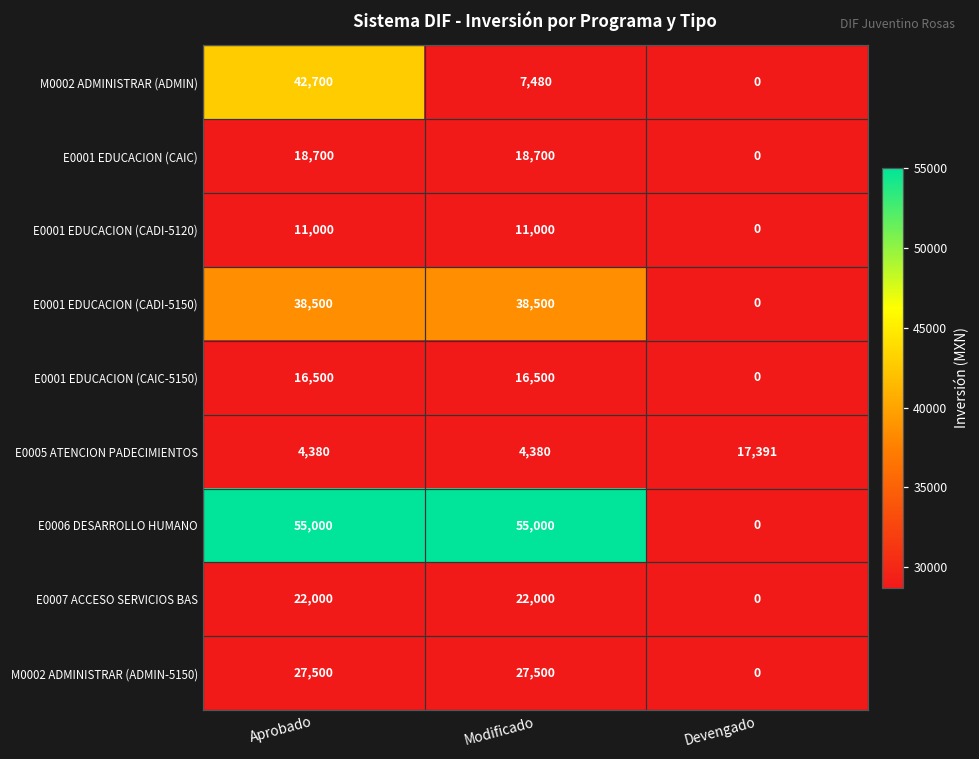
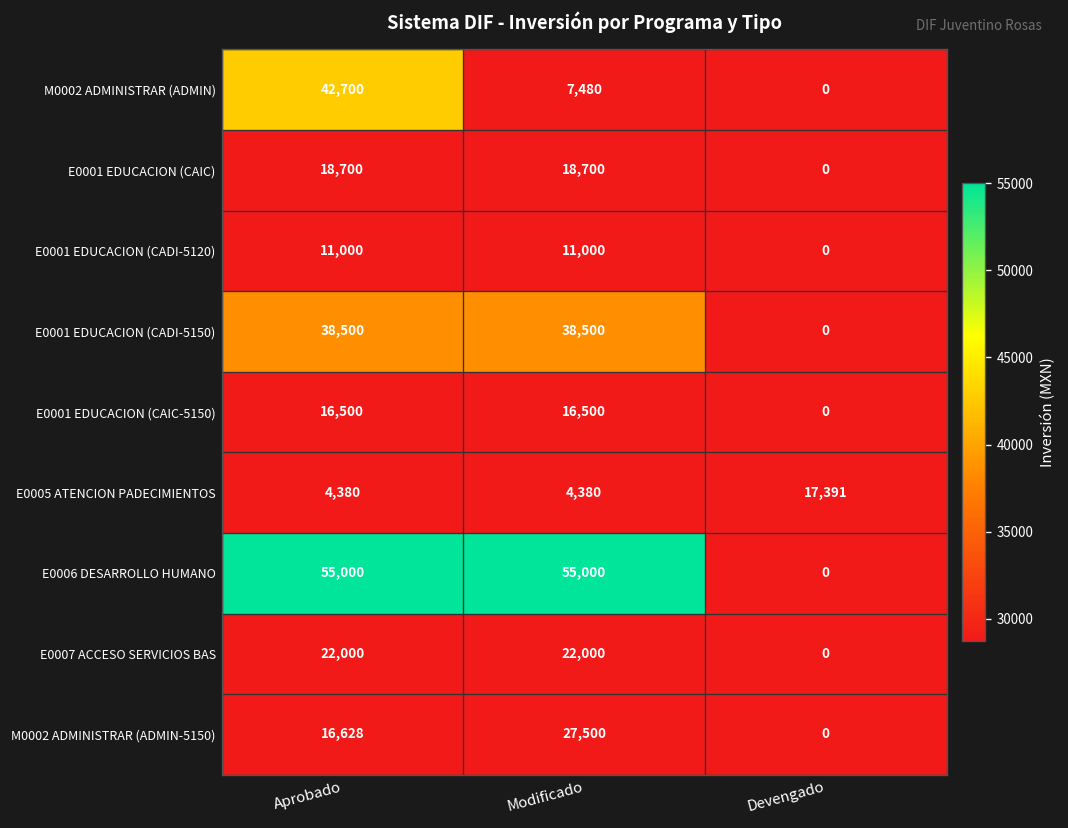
M0002 ADMINISTRAR (ADMIN-5150), Aprobado: 27,500 -> 16,628
